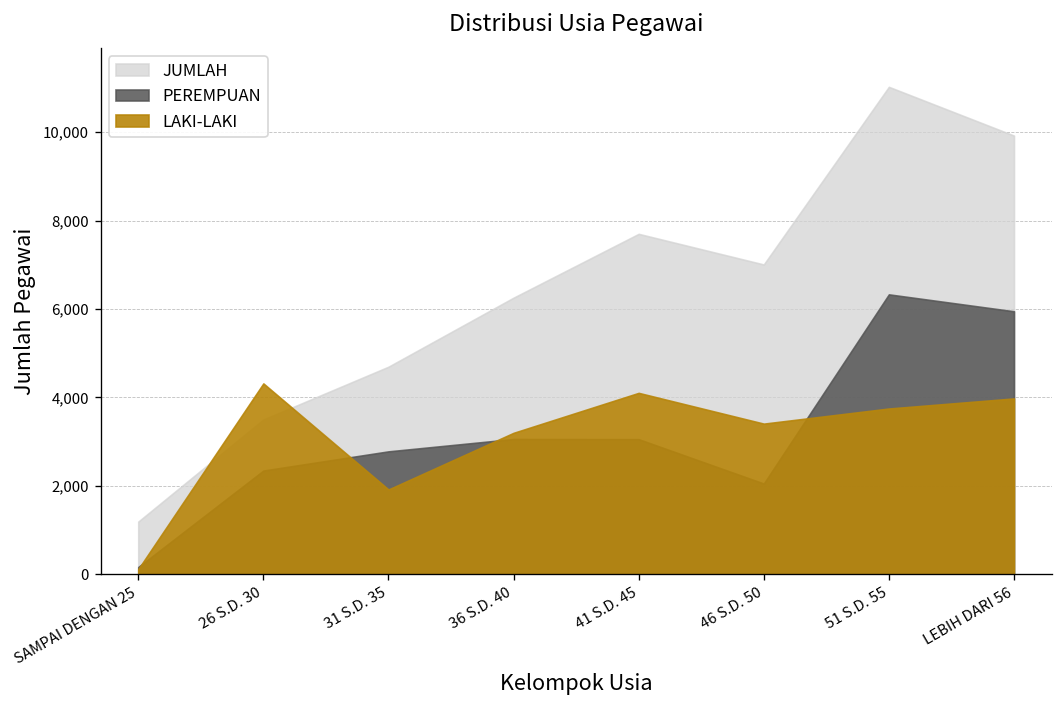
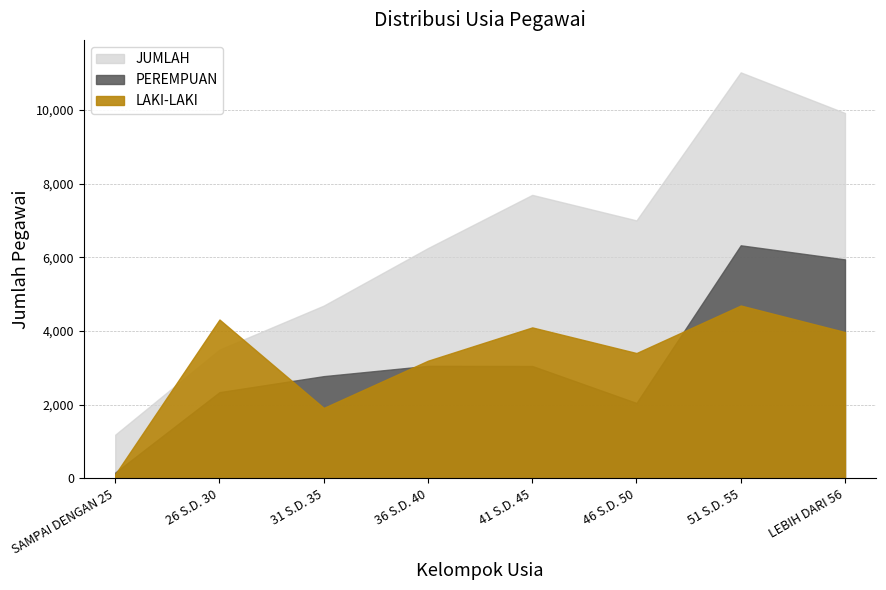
LAKI-LAKI, 51 S.D. 55: 3,700 -> 4,700
